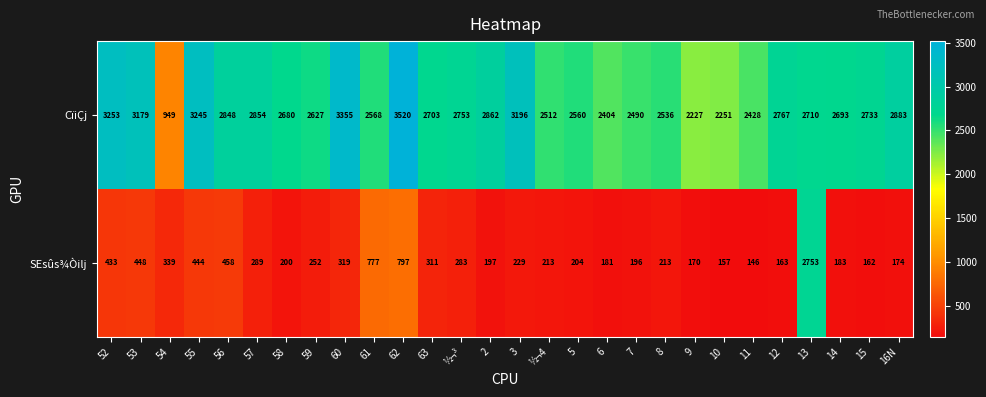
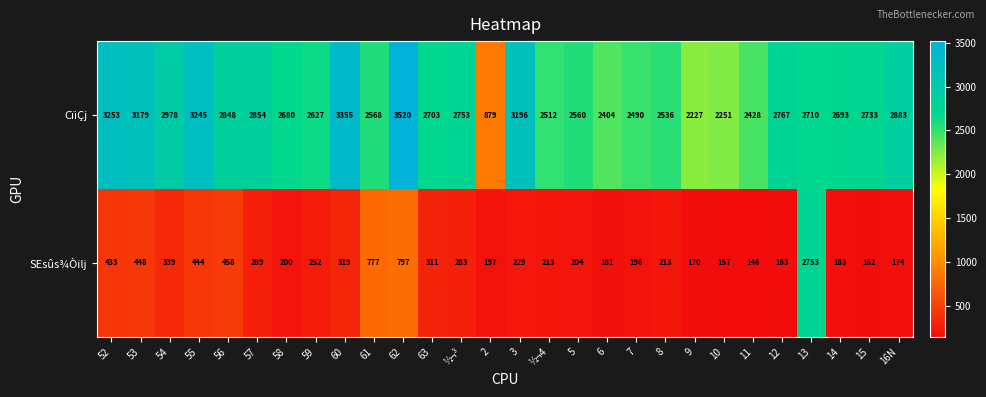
CïiÇj, 54: 949 -> 2978
CïiÇj, 2: 2862 -> 879
